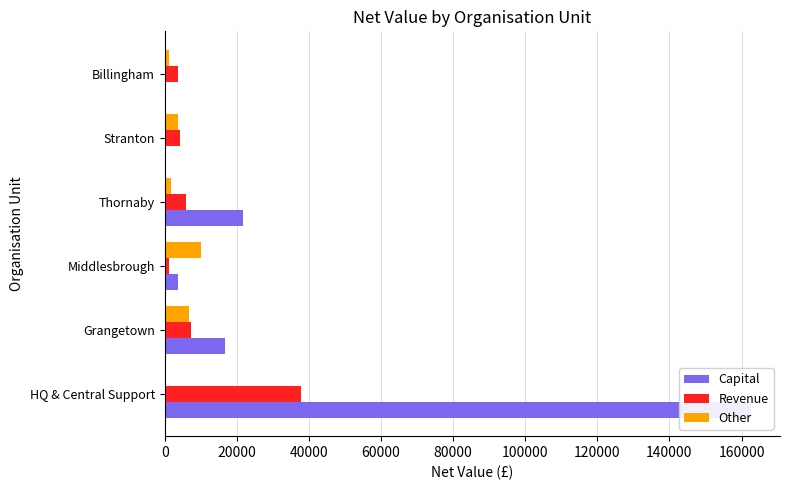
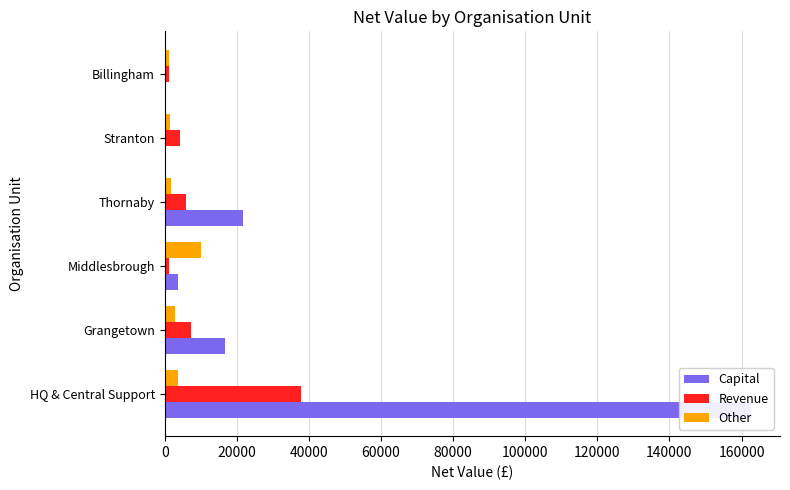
Revenue, Billingham: 4000 -> 1000
Other, Stranton: 4000 -> 1000
Other, Grangetown: 7000 -> 3000
Other, HQ & Central Support: 0 -> 4000
